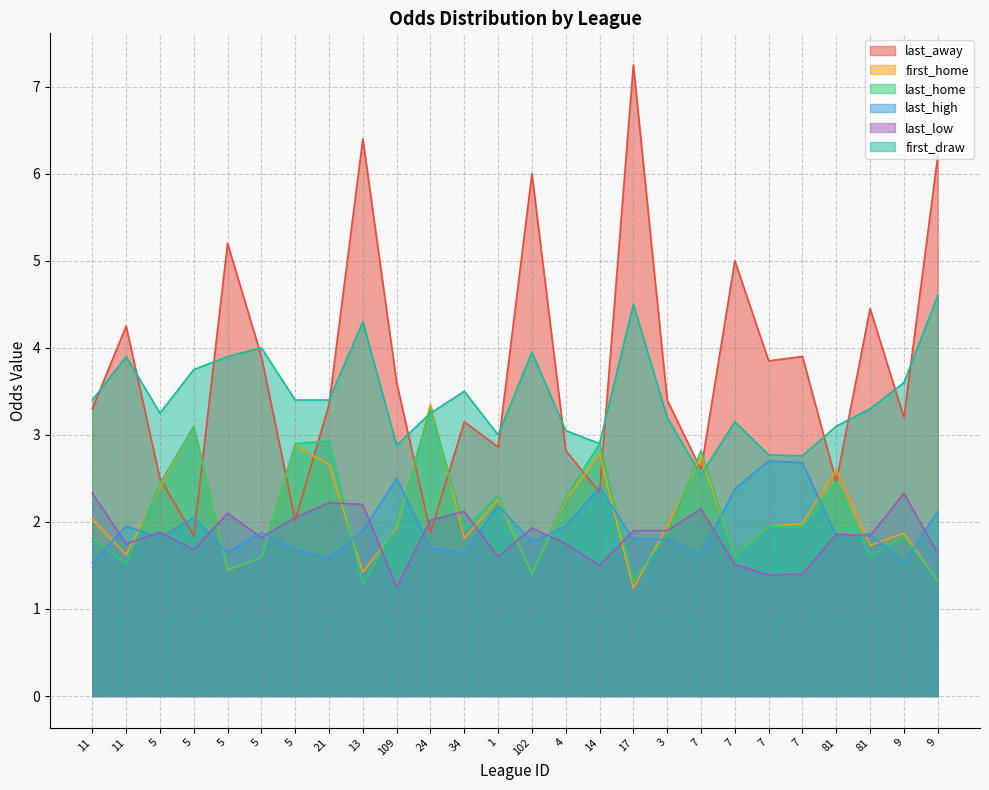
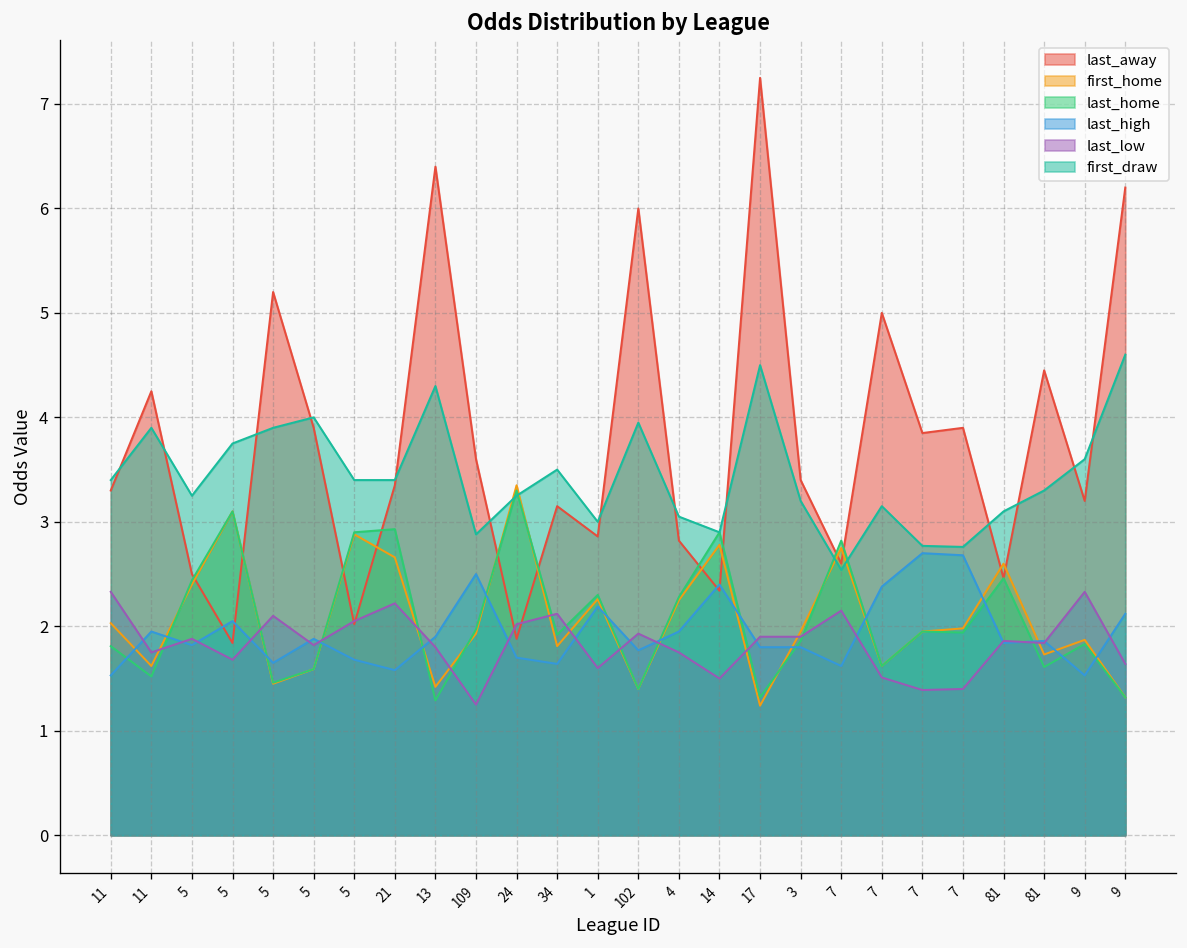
last_low, 13: 2.2 -> 1.8
